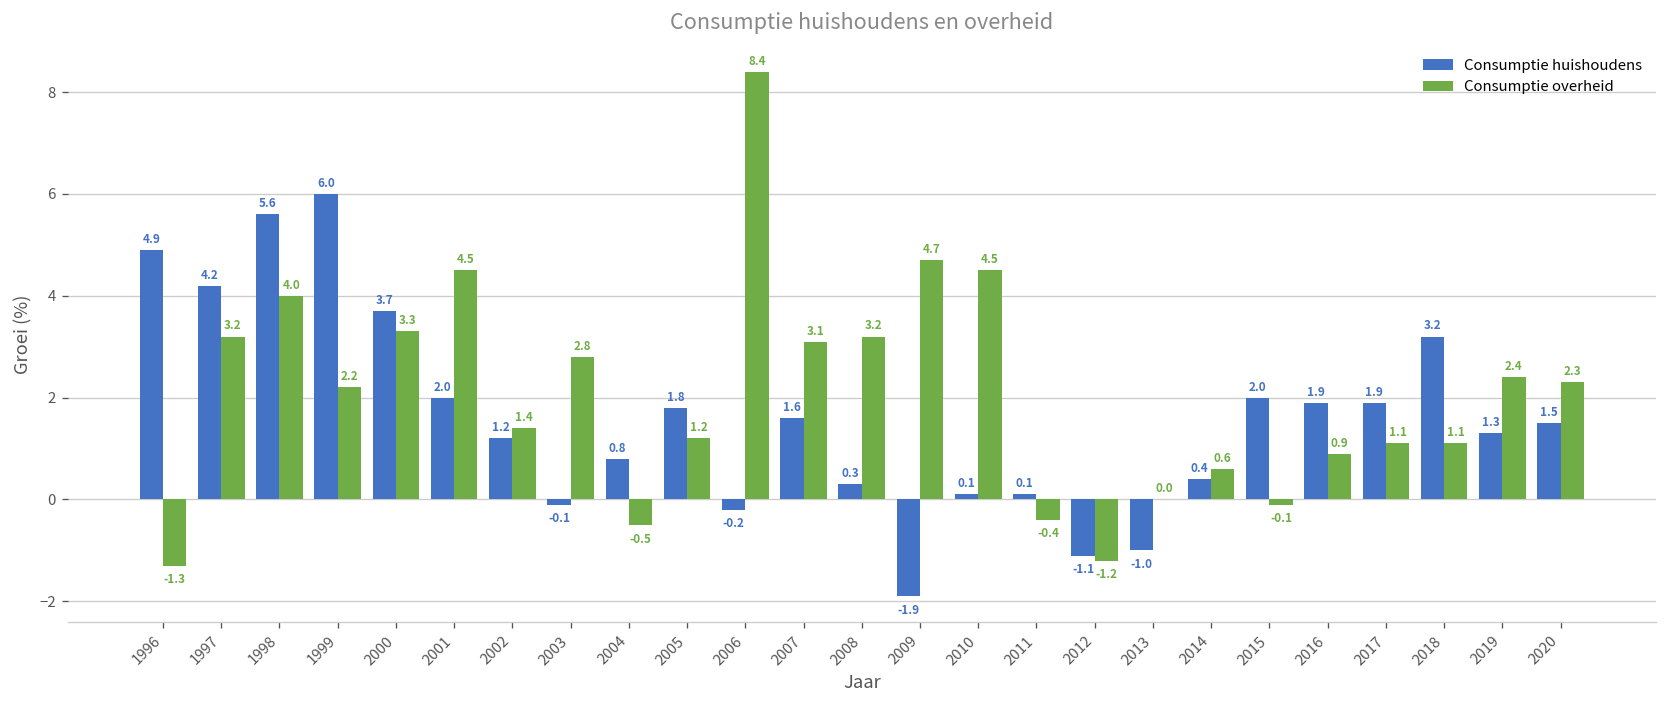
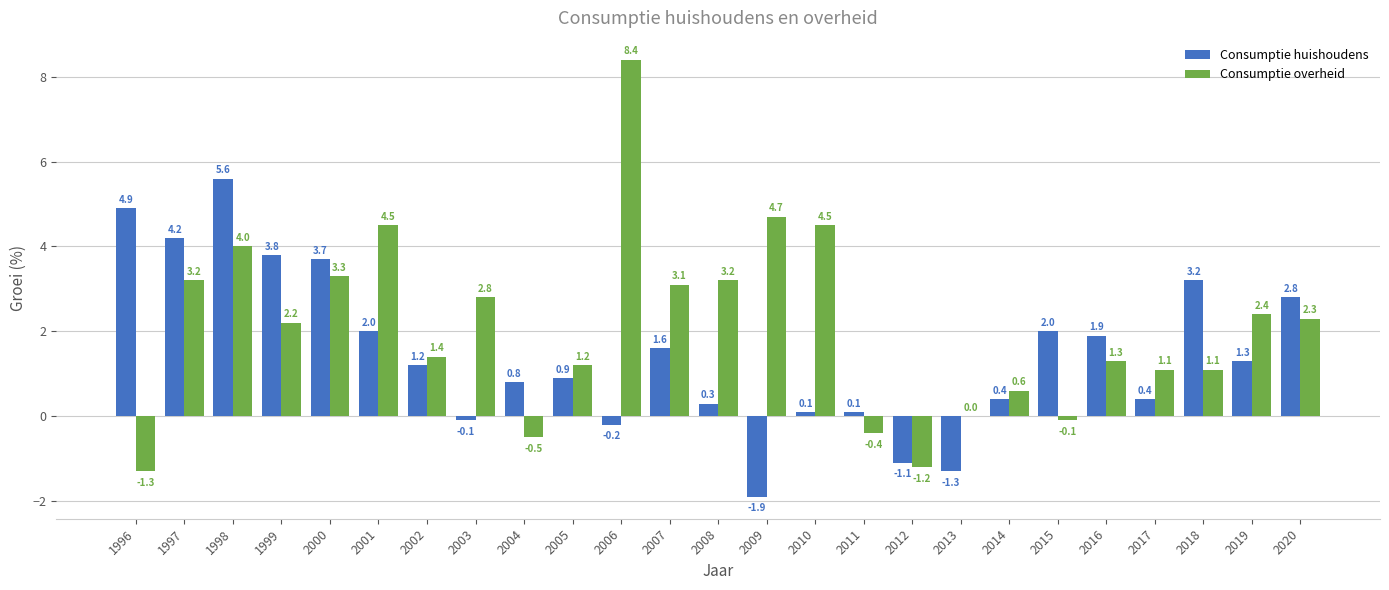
Consumptie huishoudens, 1999: 6.0 -> 3.8
Consumptie huishoudens, 2005: 1.8 -> 0.9
Consumptie huishoudens, 2013: -1.0 -> -1.3
Consumptie overheid, 2016: 0.9 -> 1.3
Consumptie huishoudens, 2017: 1.9 -> 0.4
Consumptie huishoudens, 2020: 1.5 -> 2.8
